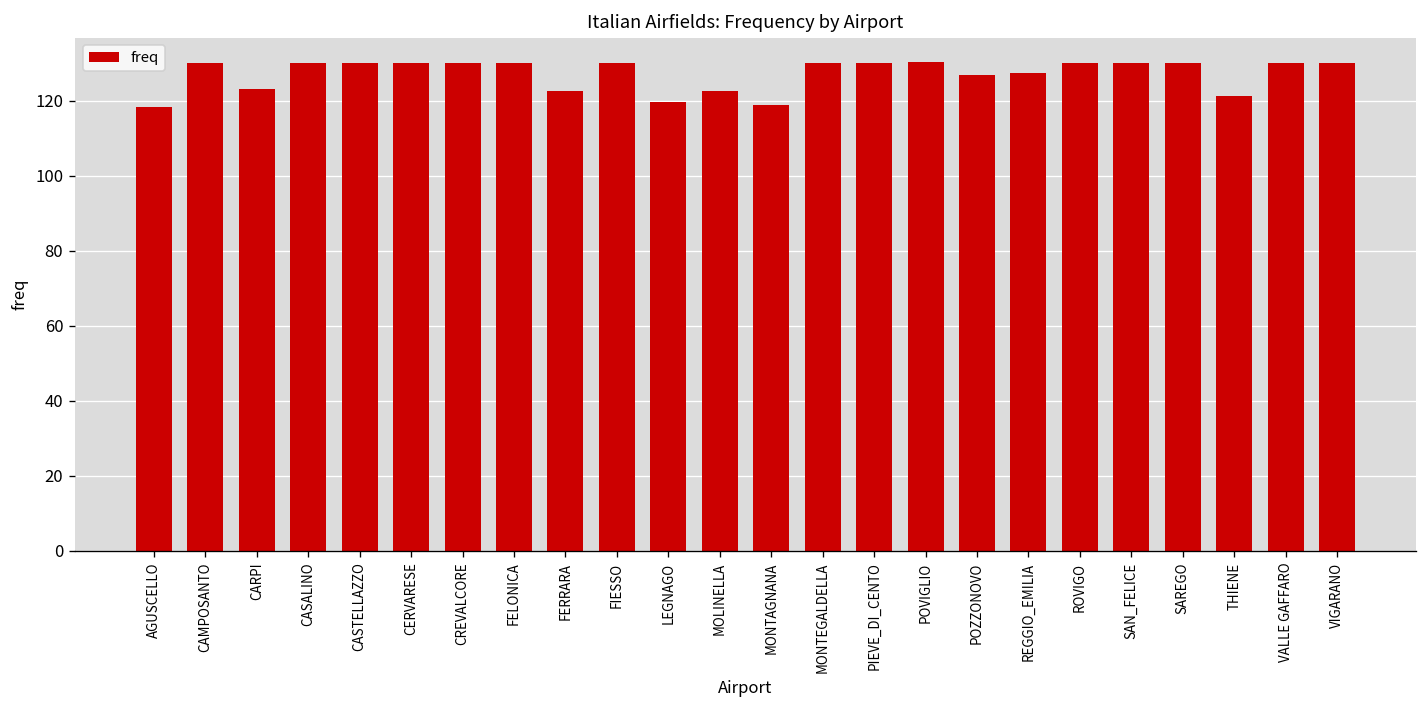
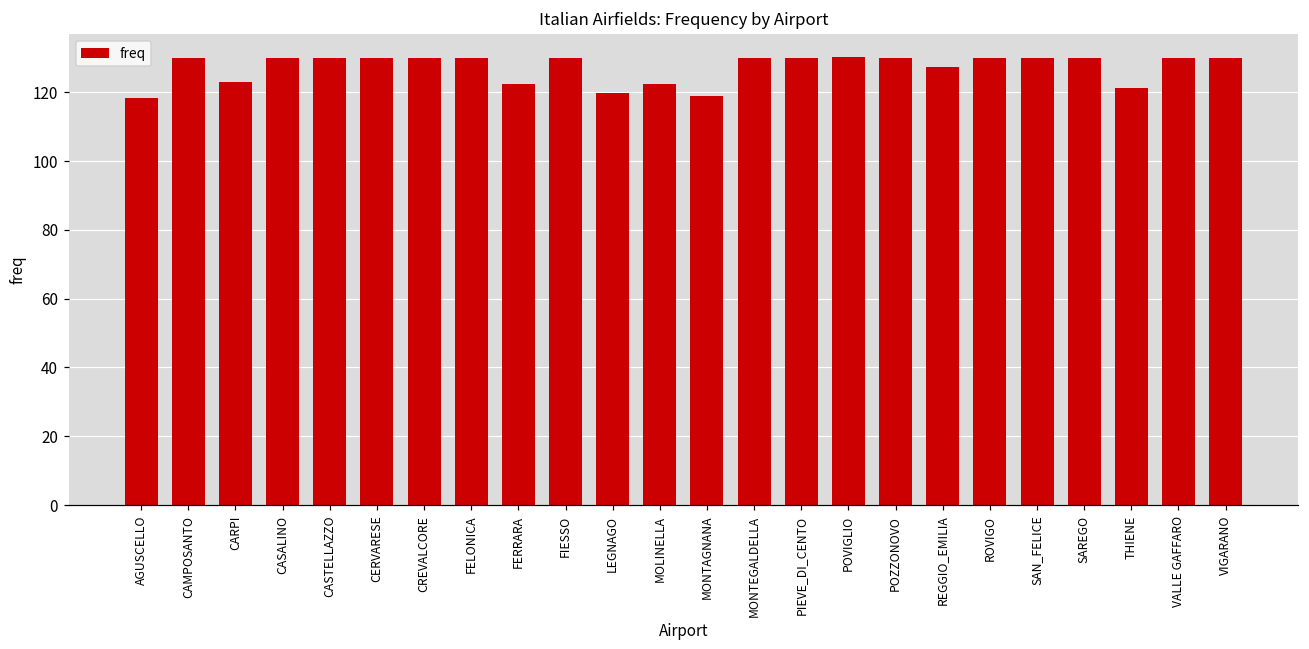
POZZONOVO: 127 -> 130
